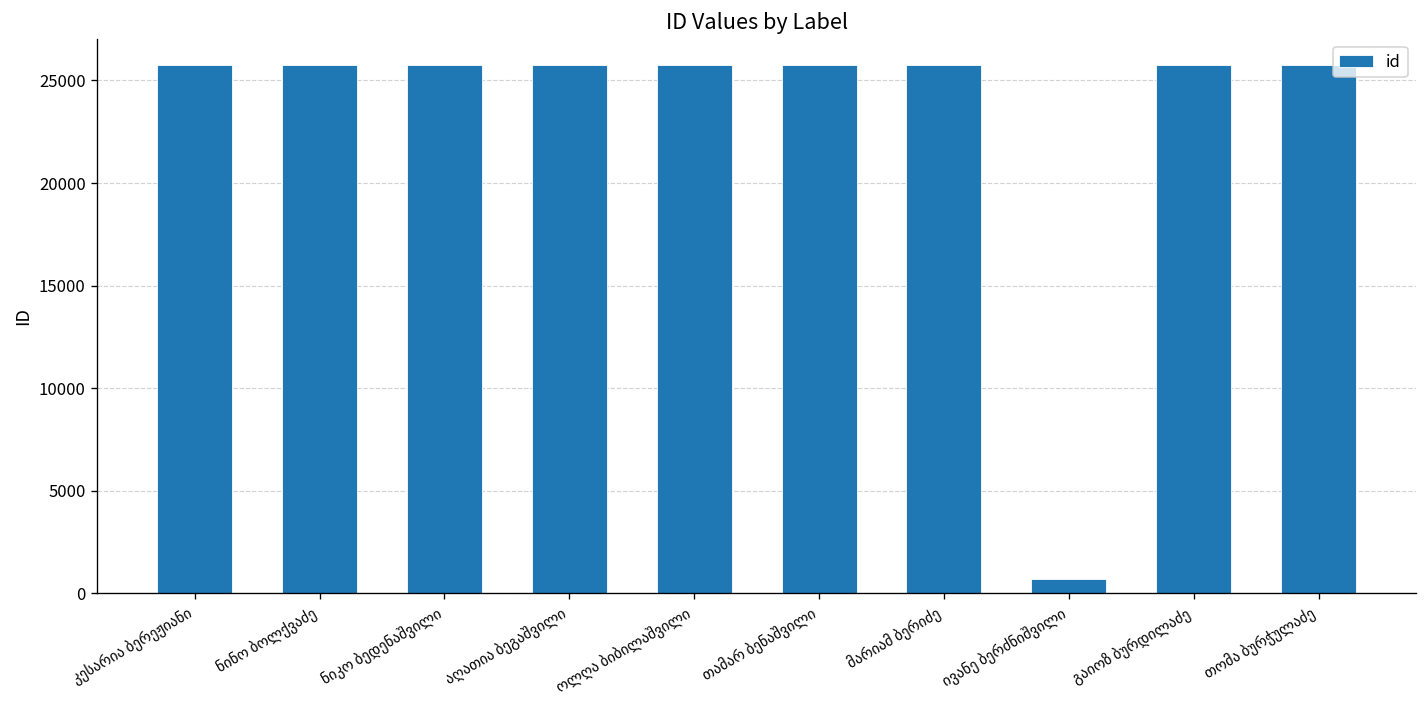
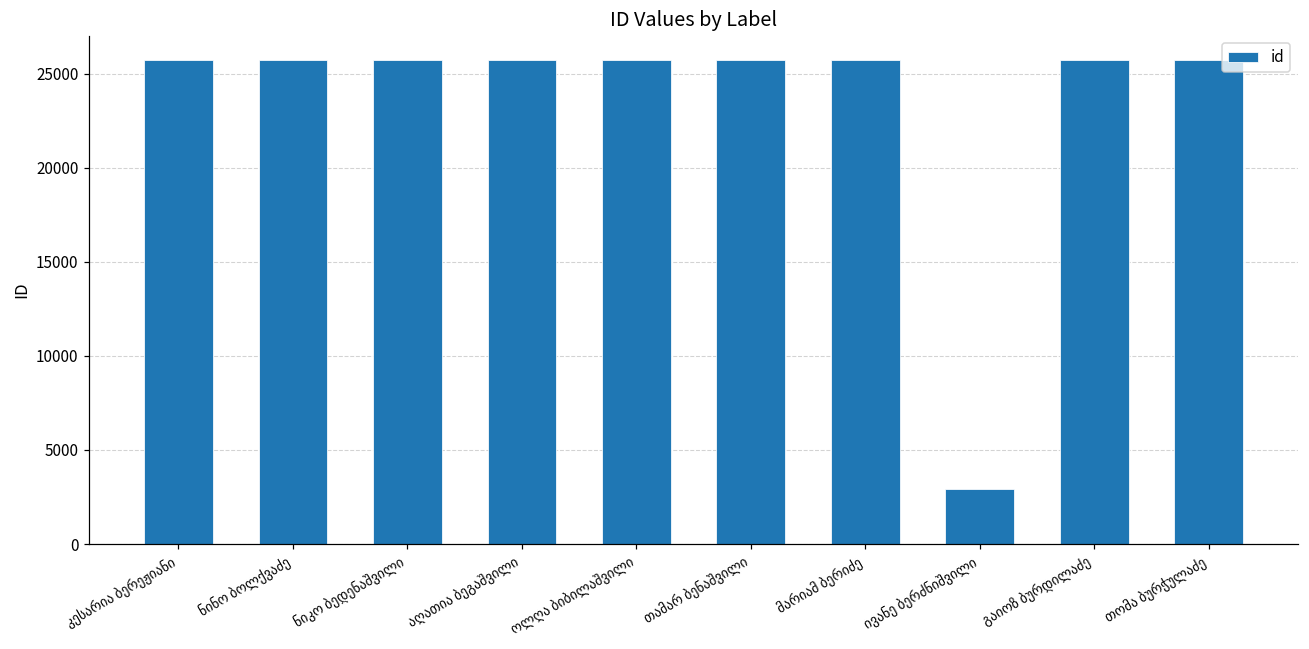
ივანე ბერძნიშვილი: 700 -> 2900
